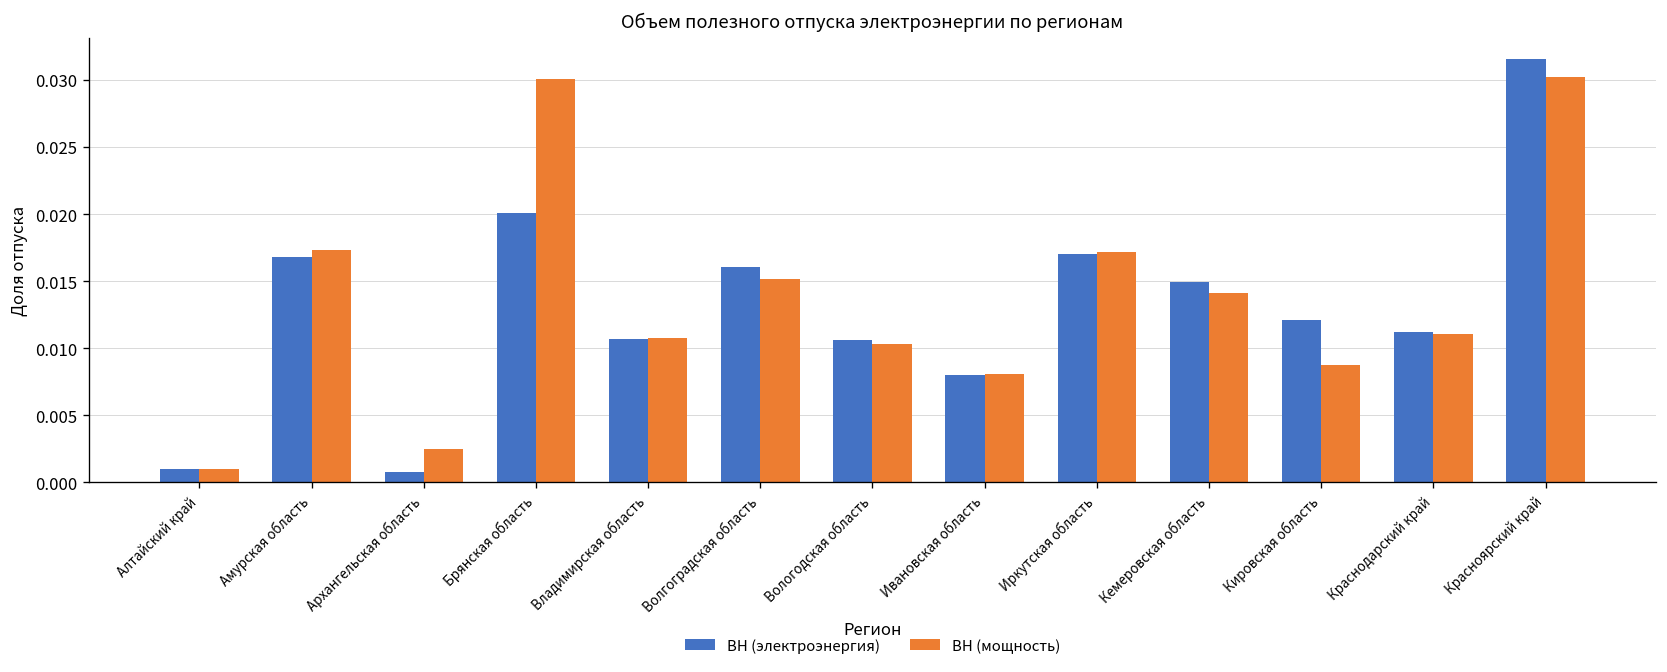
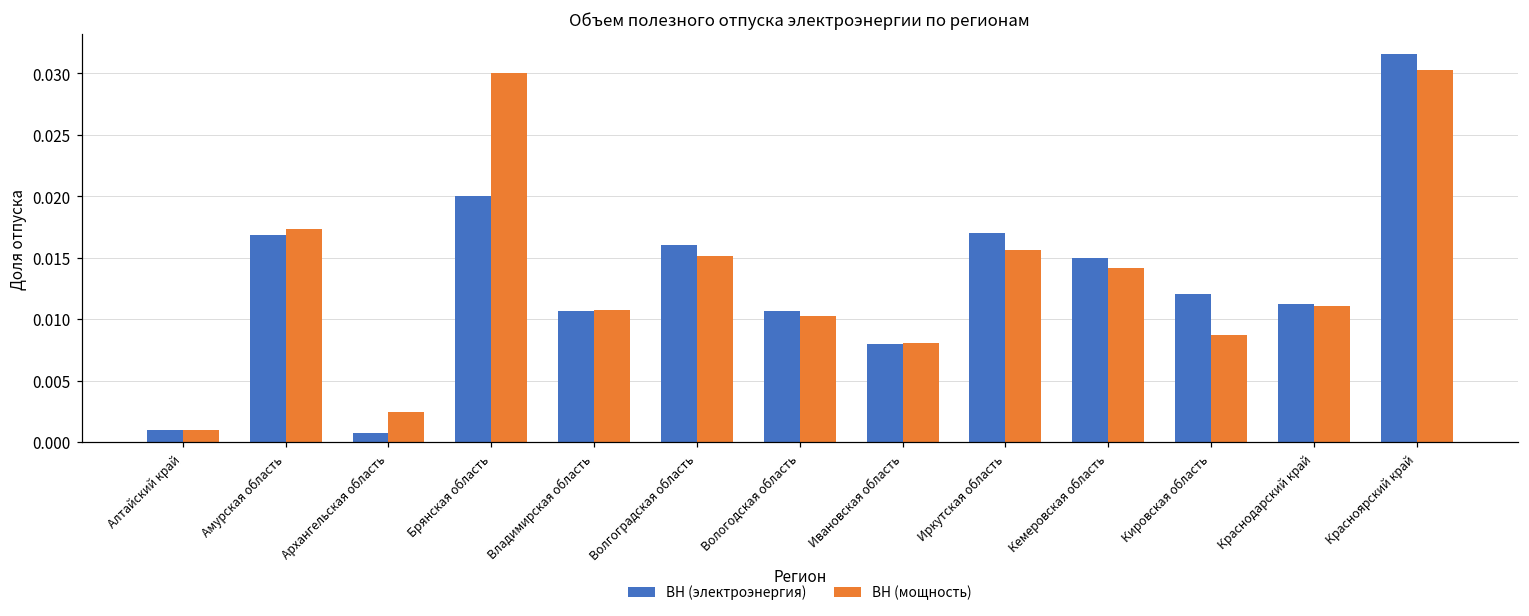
ВН (мощность), Иркутская область: 0.0172 -> 0.0156
